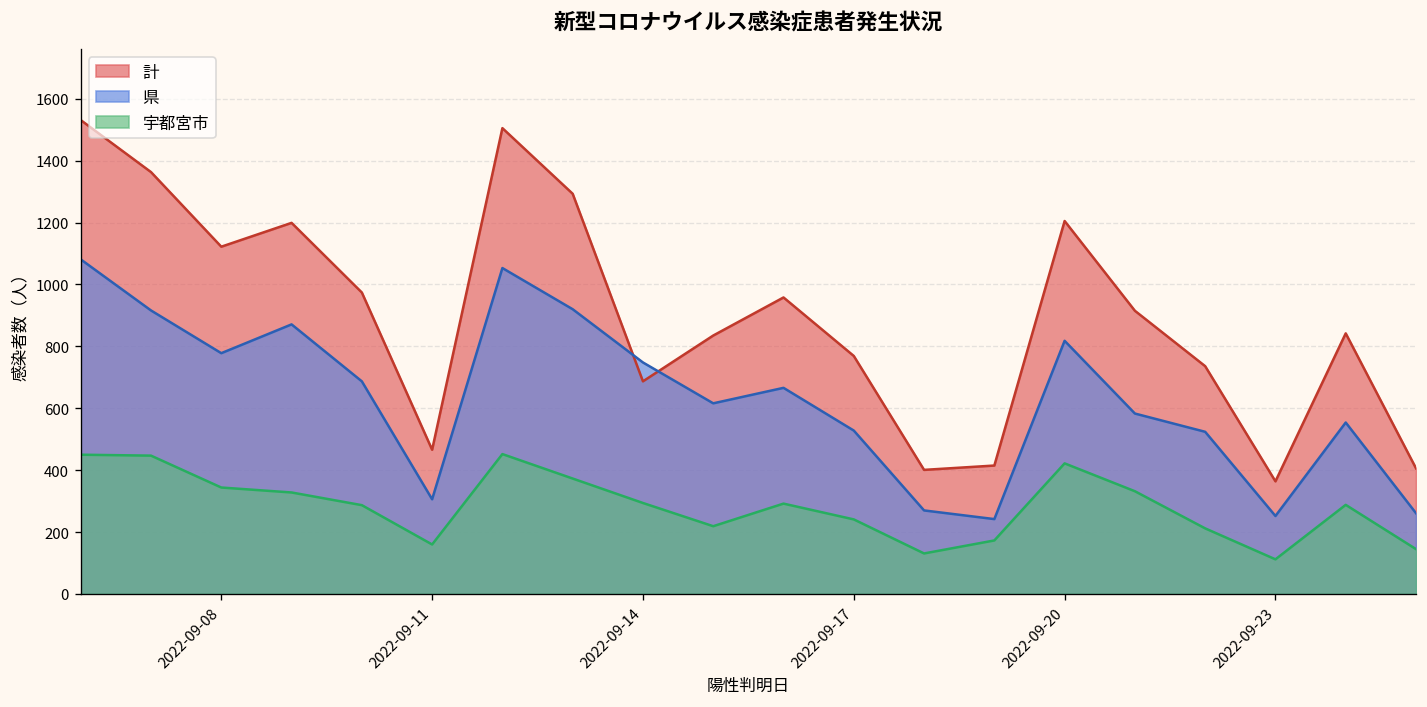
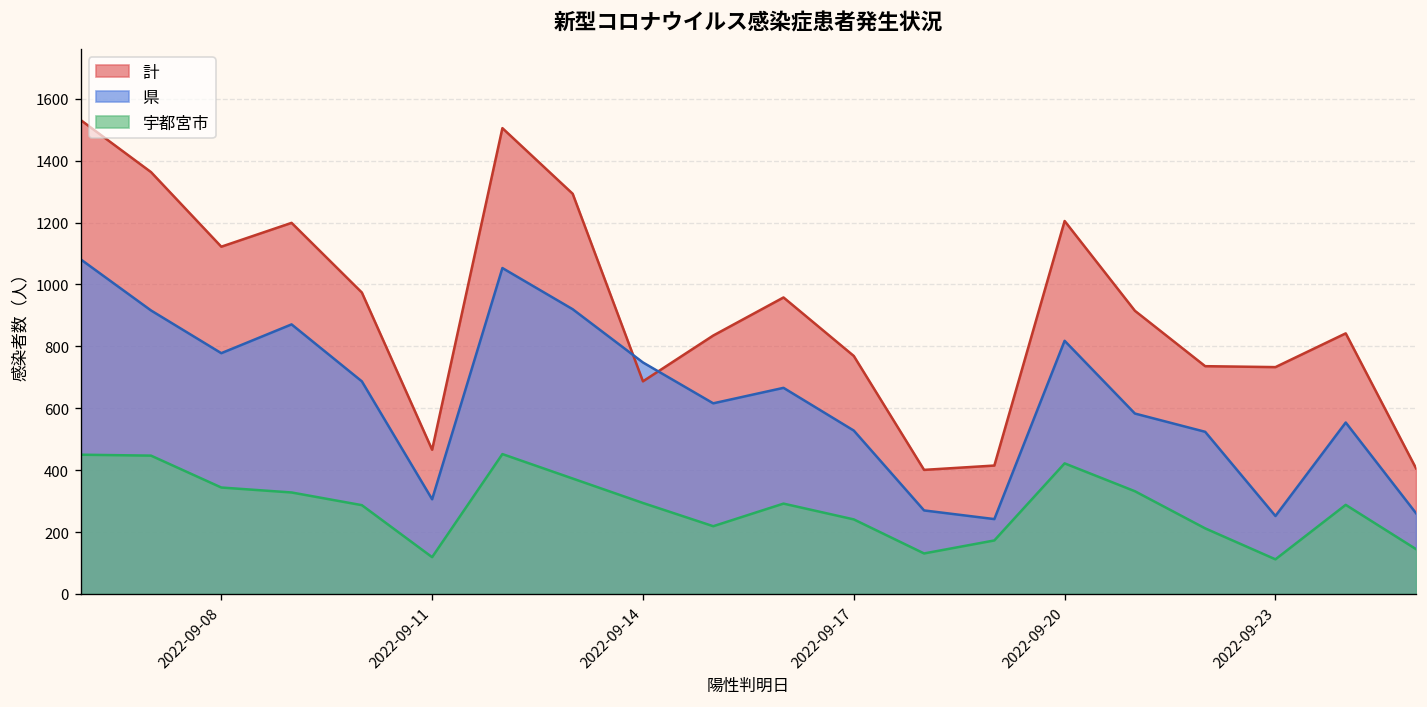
宇都宮市, 2022-09-11: 160 -> 120
計, 2022-09-23: 360 -> 730
